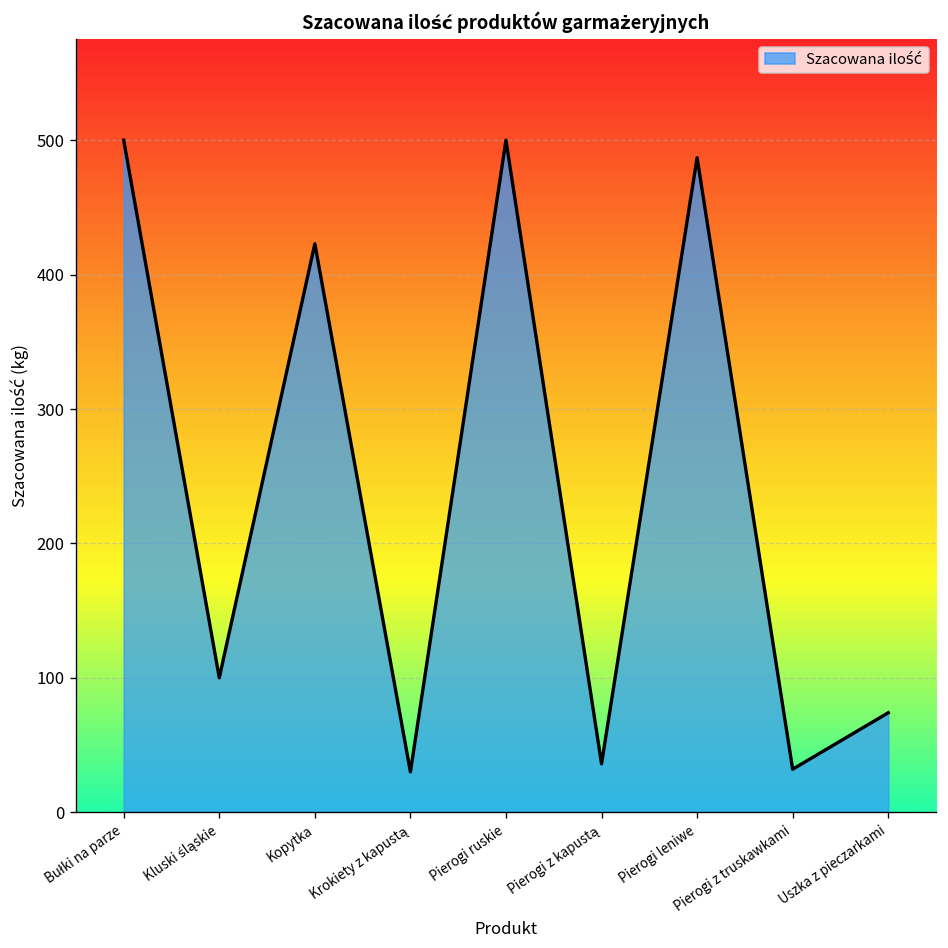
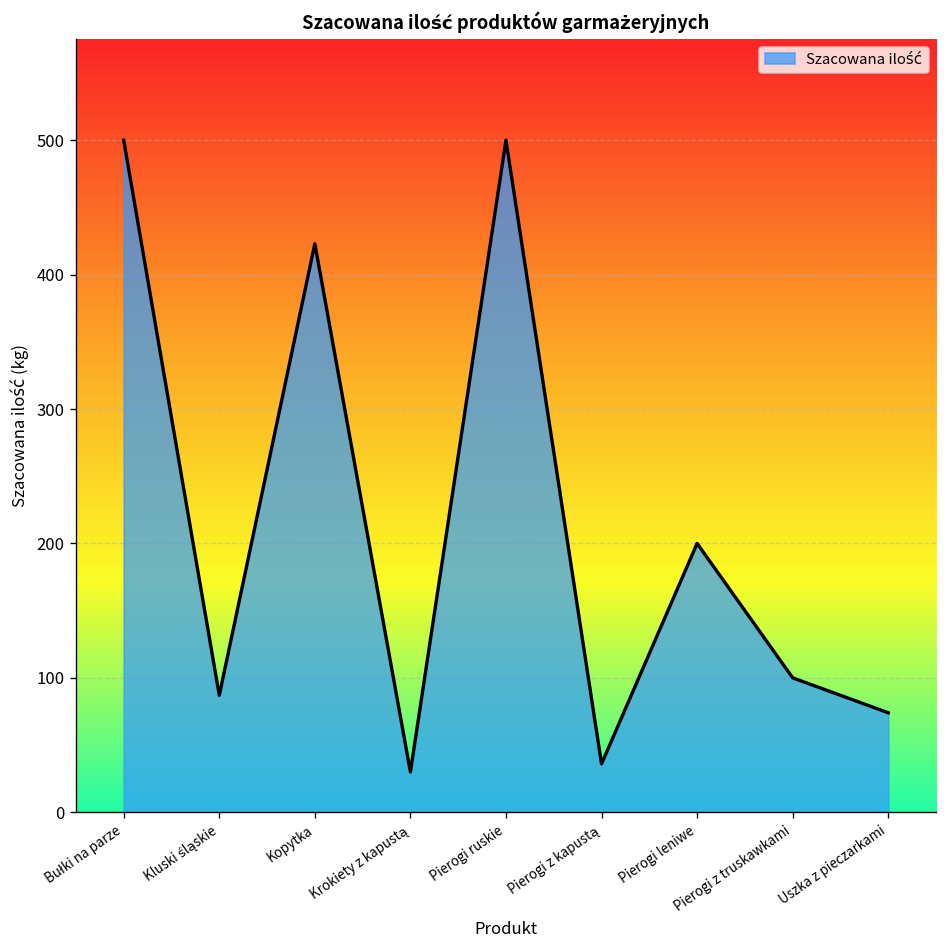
Kluski śląskie: 100 -> 87
Pierogi leniwe: 487 -> 200
Pierogi z truskawkami: 32 -> 100
